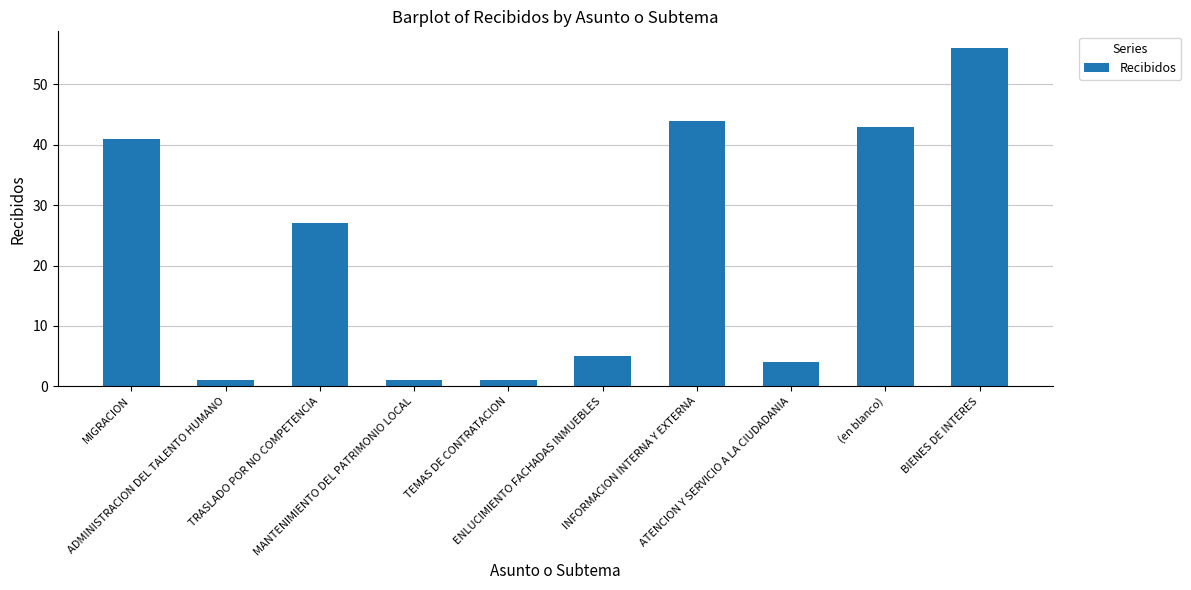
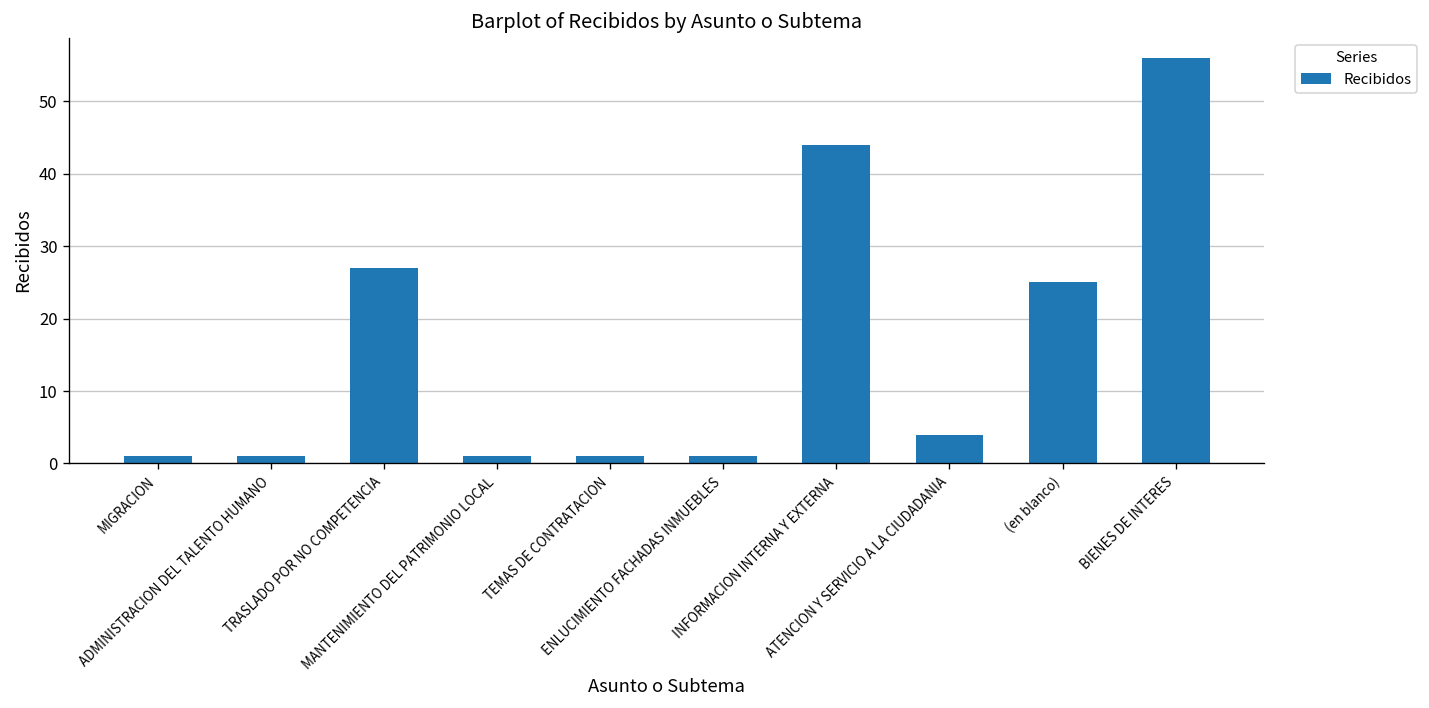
MIGRACION: 41 -> 1
ENLUCIMIENTO FACHADAS INMUEBLES: 5 -> 1
(en blanco): 43 -> 25
